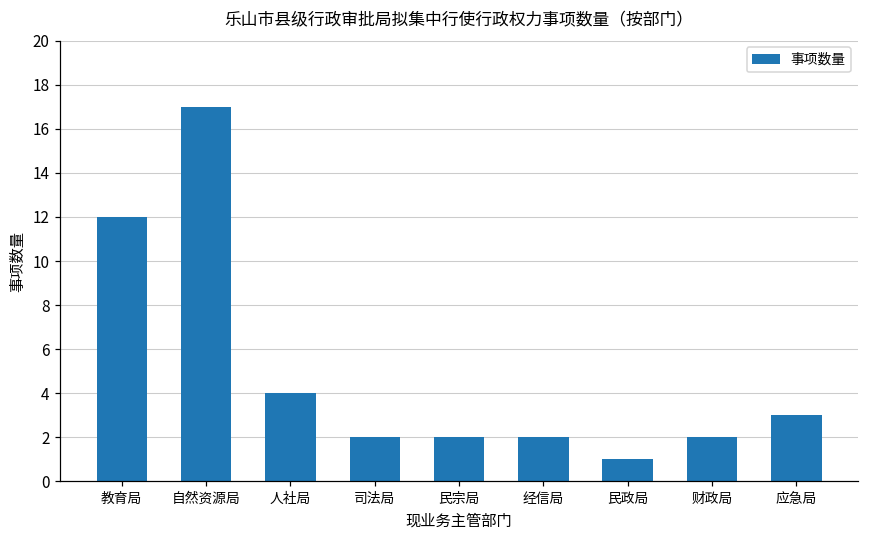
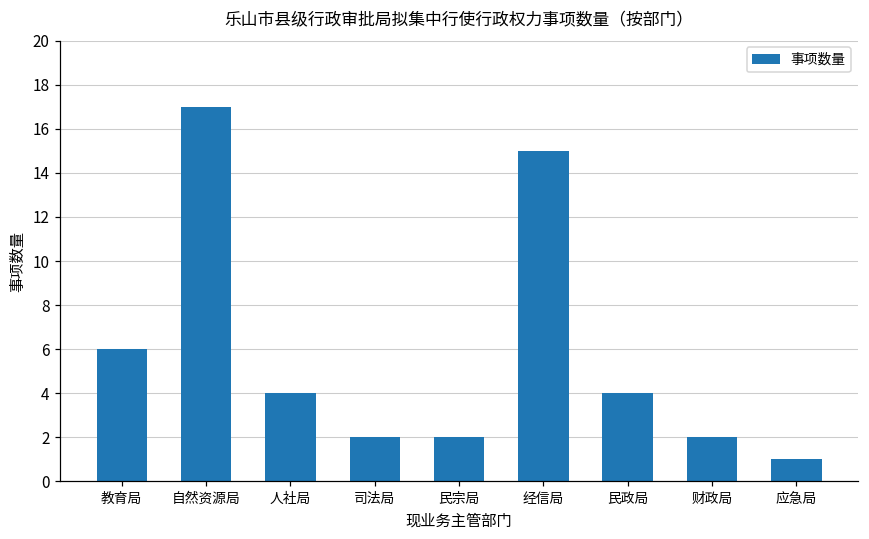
教育局: 12 -> 6
经信局: 2 -> 15
民政局: 1 -> 4
应急局: 3 -> 1
